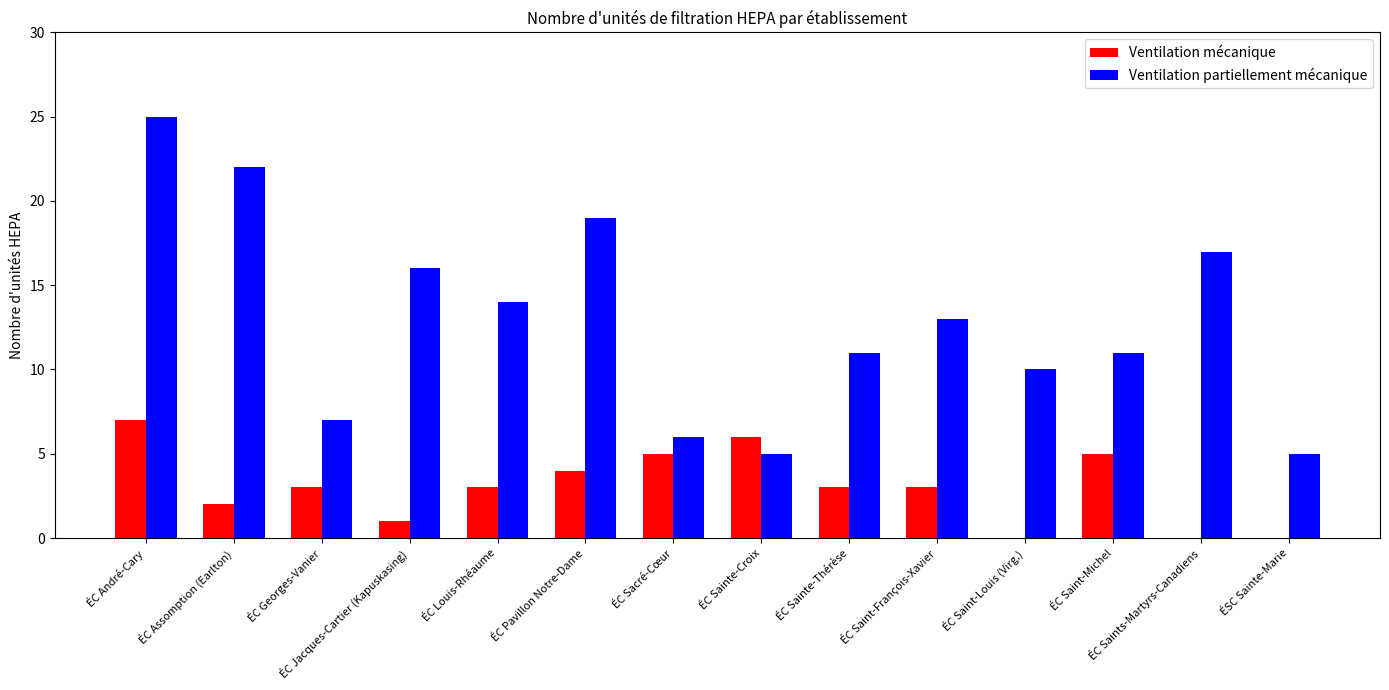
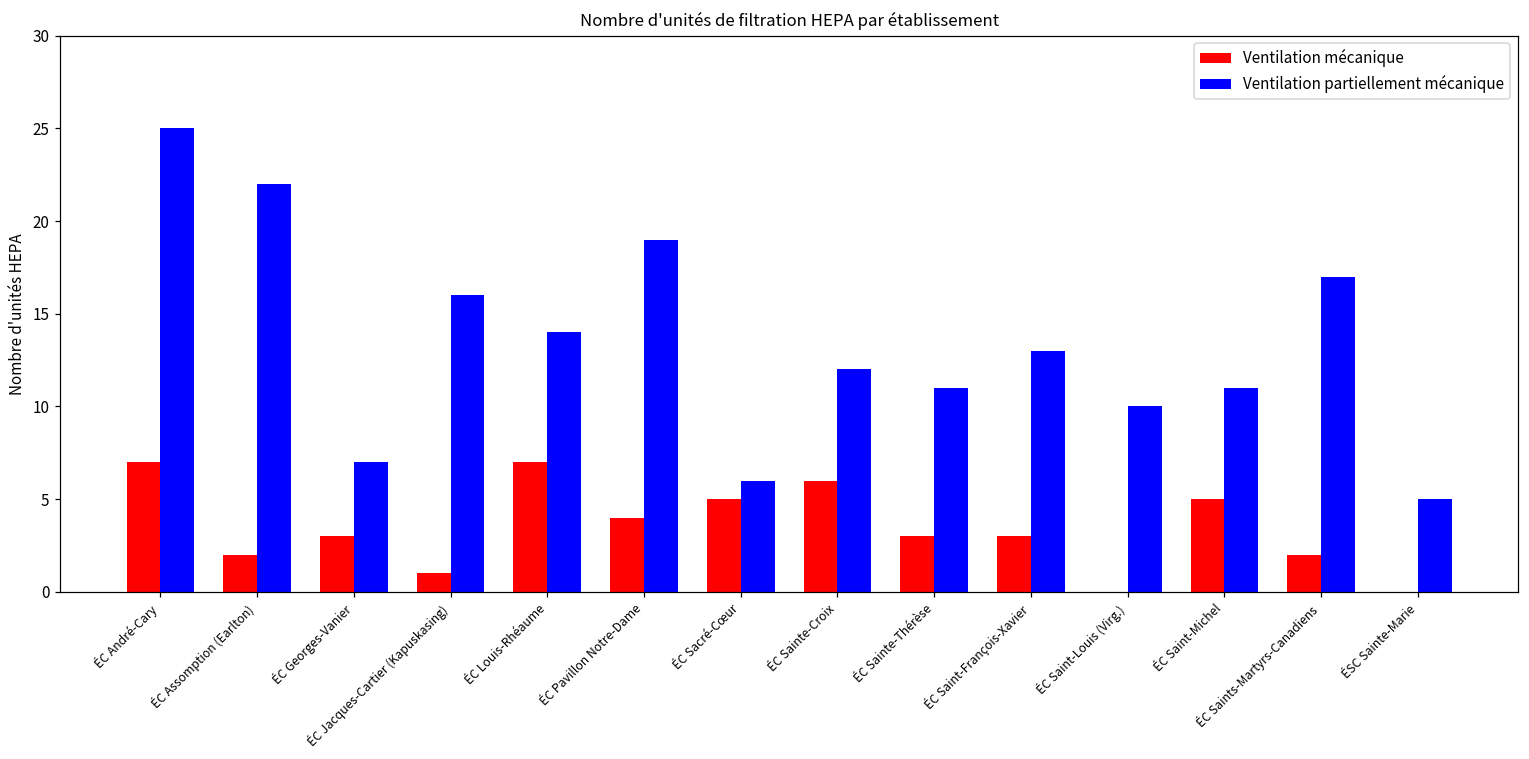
Ventilation mécanique, ÉC Louis-Rhéaume: 3 -> 7
Ventilation partiellement mécanique, ÉC Sainte-Croix: 5 -> 12
Ventilation mécanique, ÉC Saints-Martyrs-Canadiens: 0 -> 2
